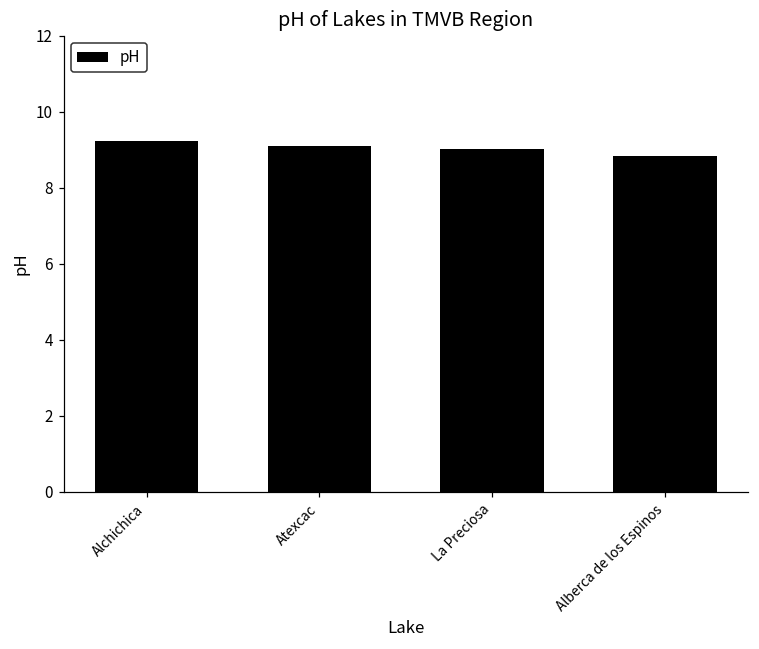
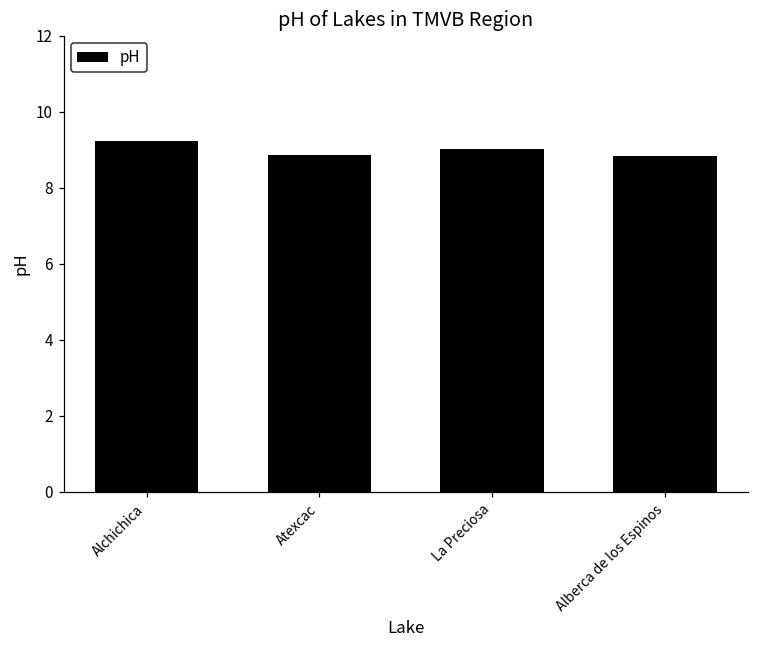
Atexcac: 9.1 -> 8.9
